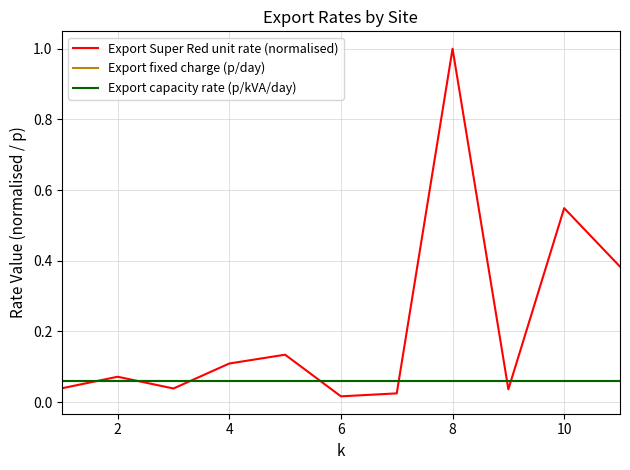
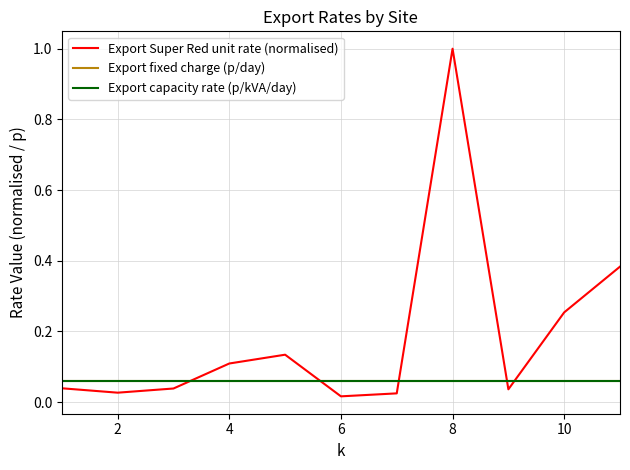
Export Super Red unit rate (normalised), 2: 0.07 -> 0.03
Export Super Red unit rate (normalised), 10: 0.55 -> 0.25
